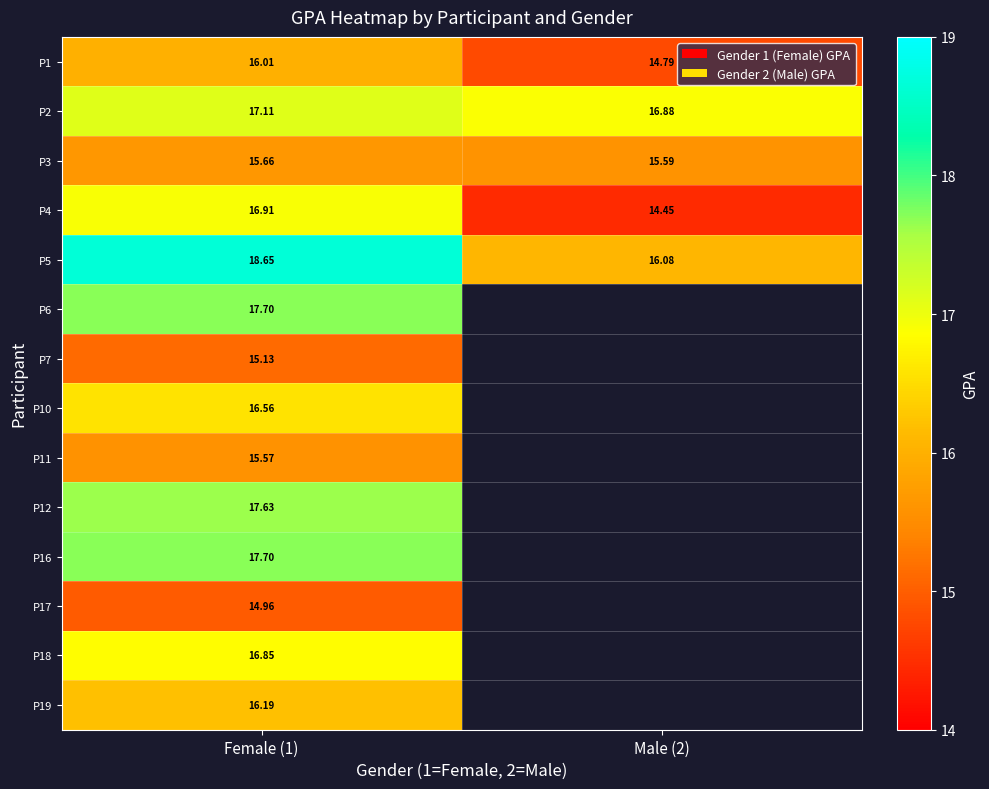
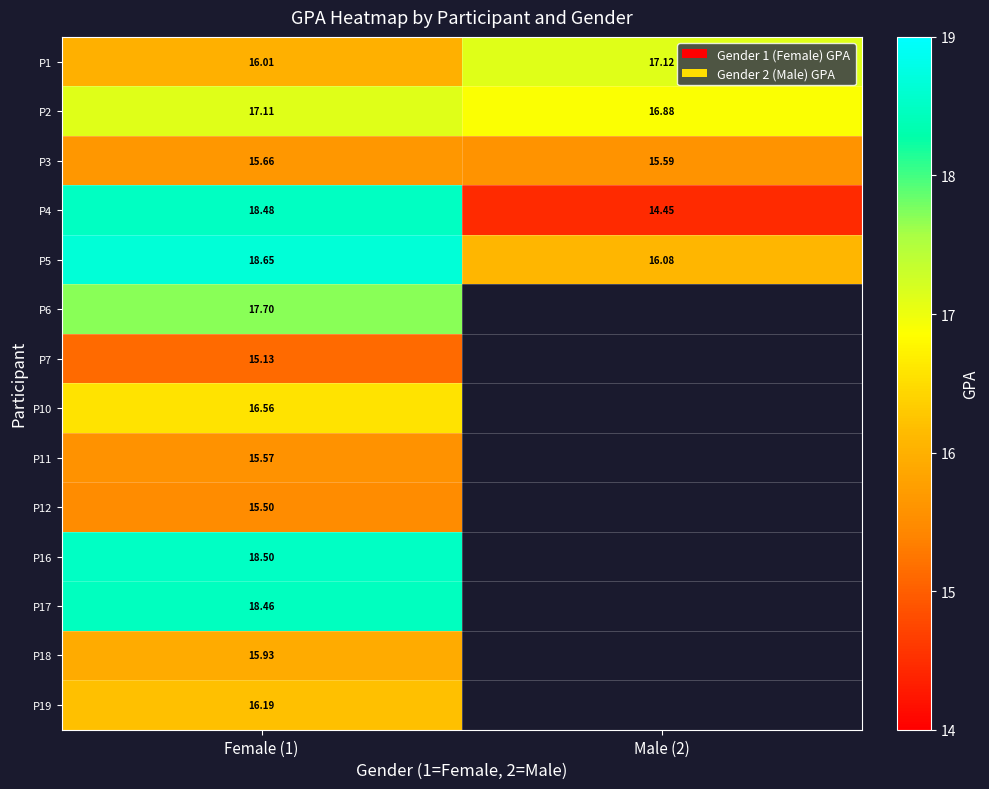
P1, Male (2): 14.79 -> 17.12
P4, Female (1): 16.91 -> 18.48
P12, Female (1): 17.63 -> 15.50
P16, Female (1): 17.70 -> 18.50
P17, Female (1): 14.96 -> 18.46
P18, Female (1): 16.85 -> 15.93
